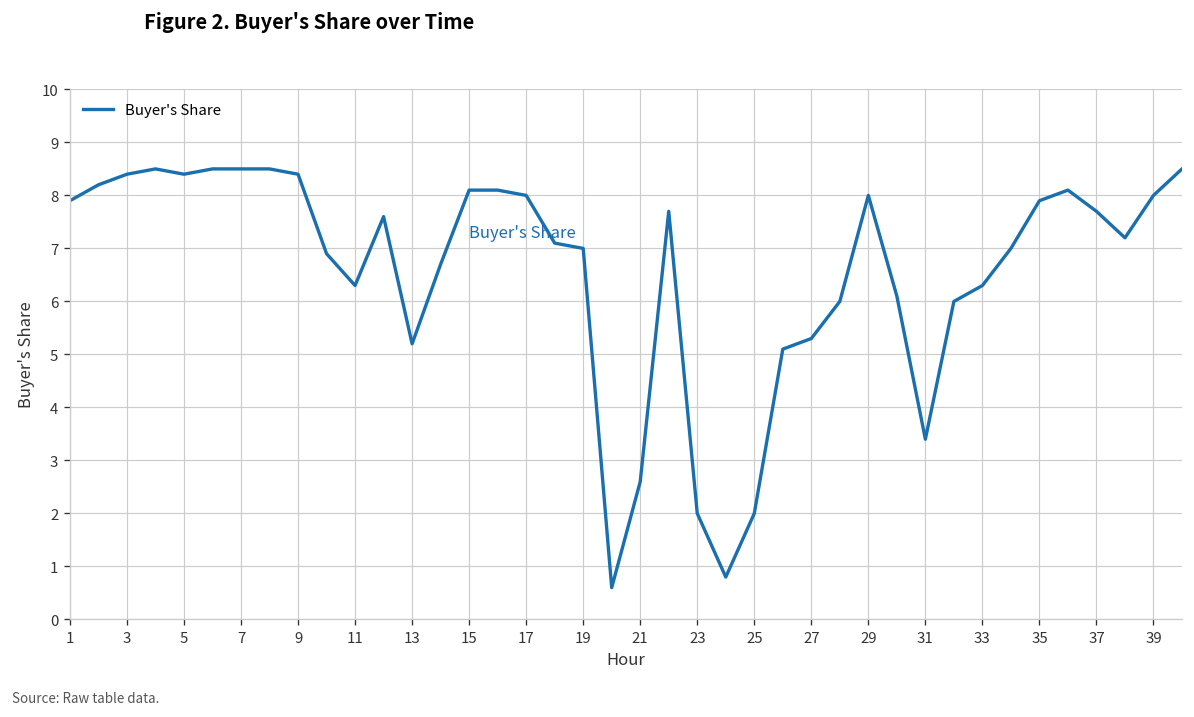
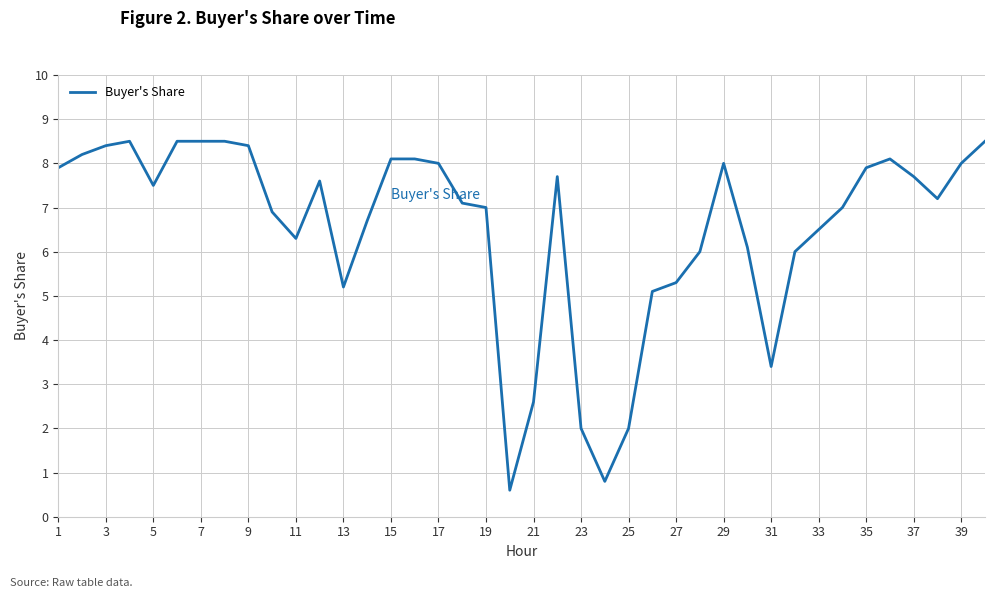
5: 8.4 -> 7.5
33: 6.3 -> 6.5
